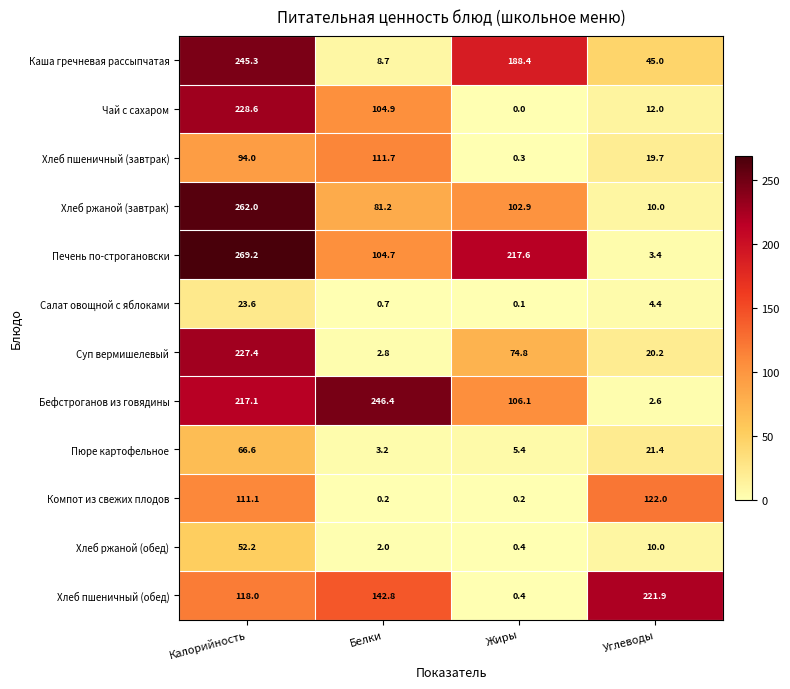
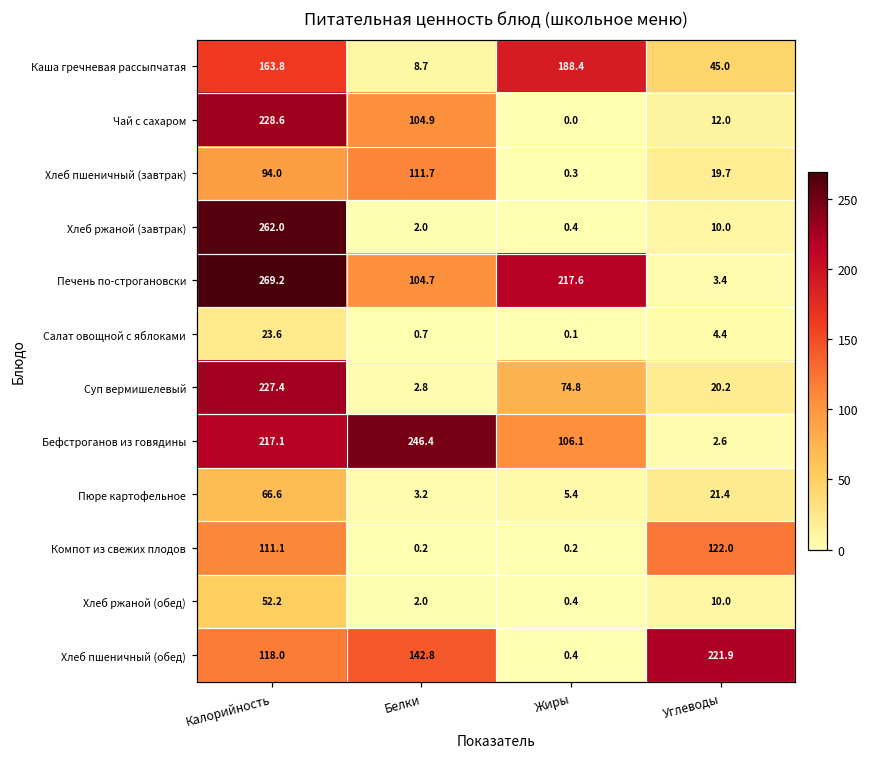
Каша гречневая рассыпчатая, Калорийность: 245.3 -> 163.8
Хлеб ржаной (завтрак), Белки: 81.2 -> 2.0
Хлеб ржаной (завтрак), Жиры: 102.9 -> 0.4
